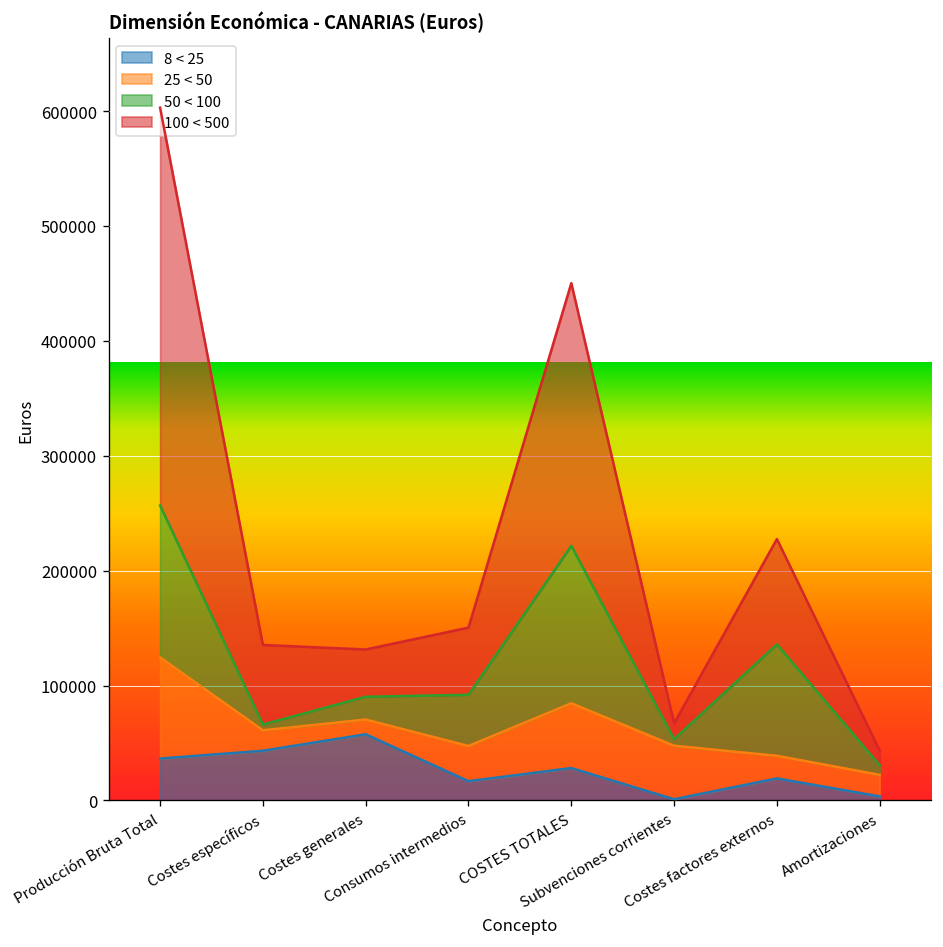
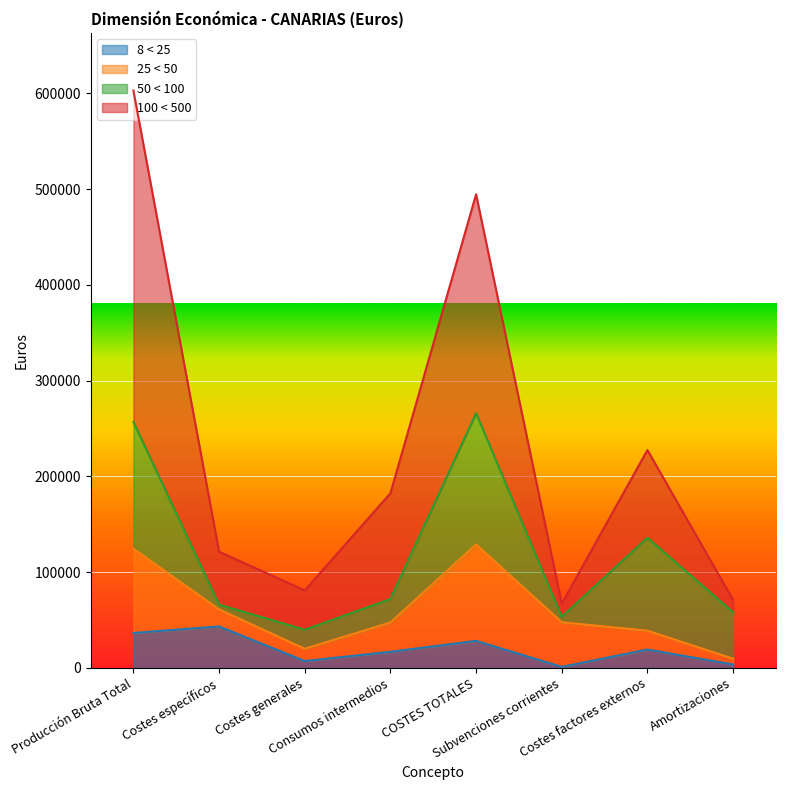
100 < 500, Costes específicos: 70000 -> 60000
8 < 25, Costes generales: 60000 -> 10000
50 < 100, Consumos intermedios: 40000 -> 20000
100 < 500, Consumos intermedios: 60000 -> 110000
25 < 50, COSTES TOTALES: 60000 -> 100000
25 < 50, Amortizaciones: 20000 -> 10000
50 < 100, Amortizaciones: 10000 -> 50000
